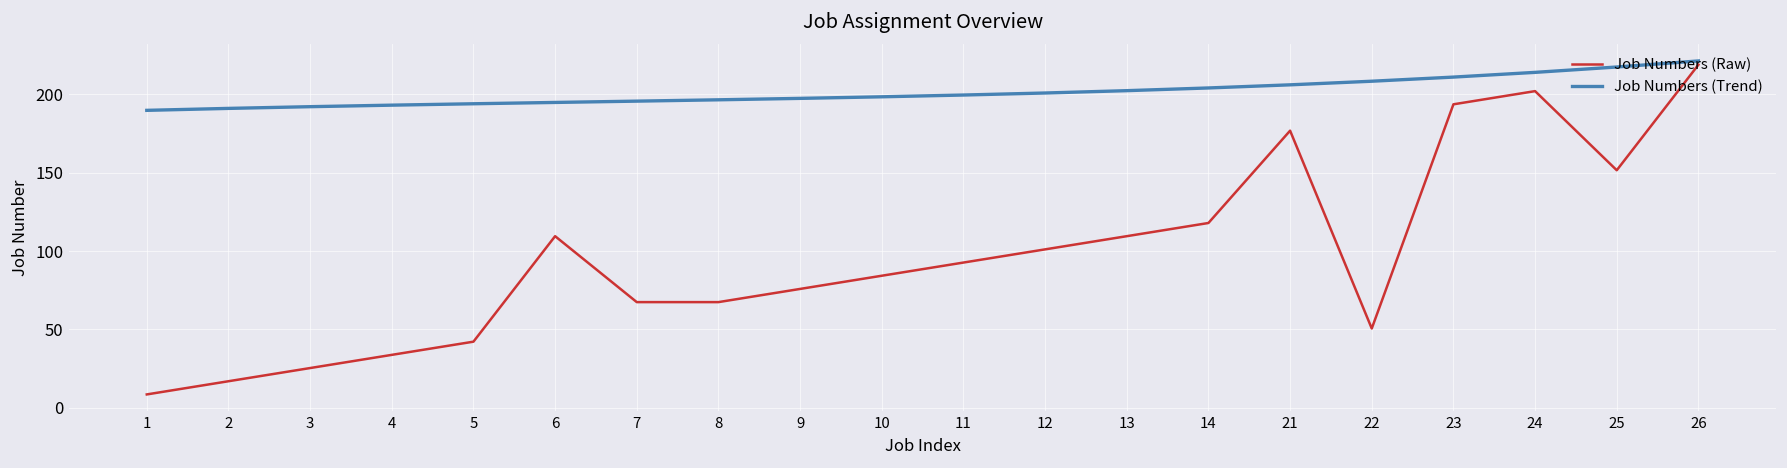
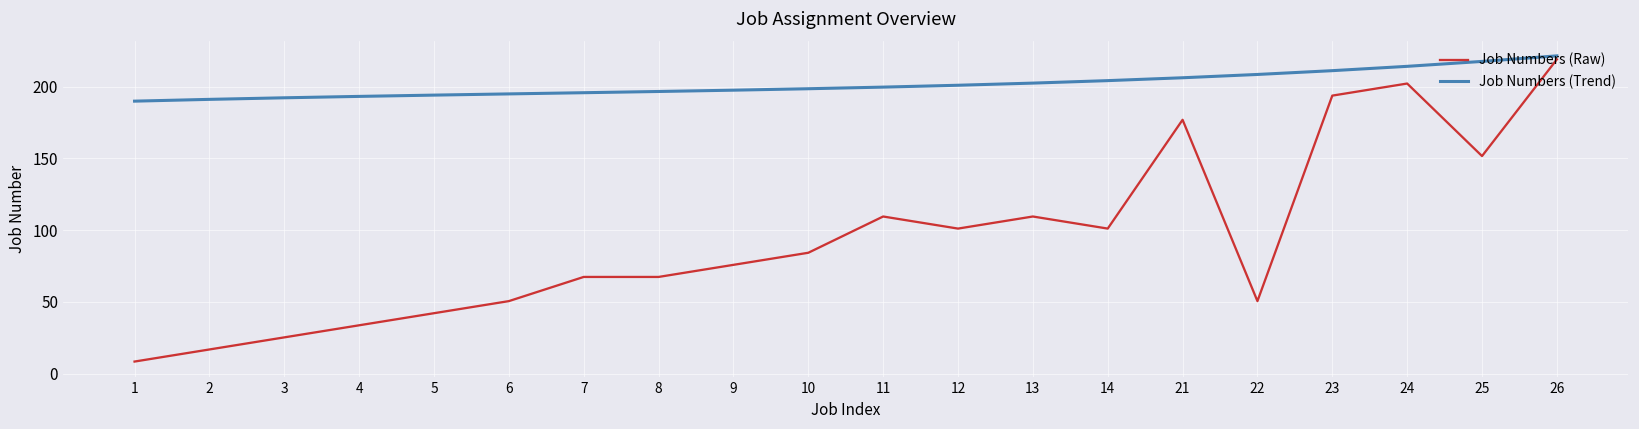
Job Numbers (Raw), 6: 110 -> 51
Job Numbers (Raw), 11: 93 -> 110
Job Numbers (Raw), 14: 118 -> 101
